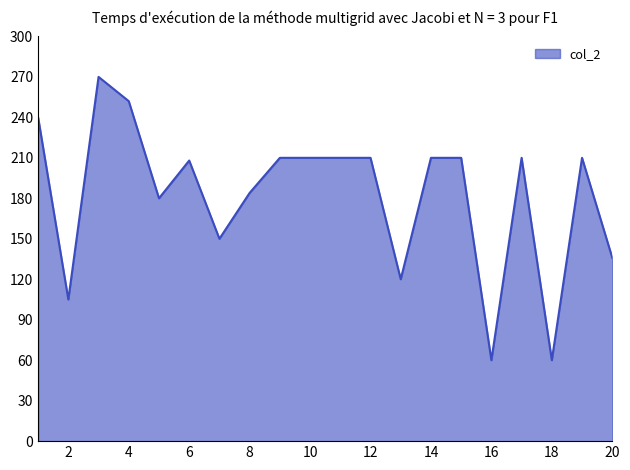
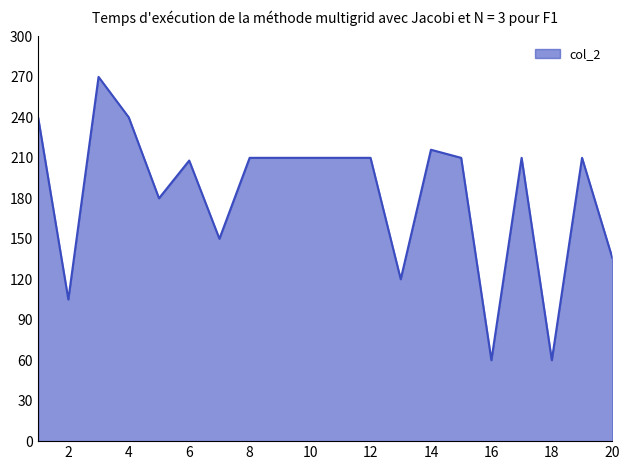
4: 252 -> 240
8: 184 -> 210
14: 210 -> 216
